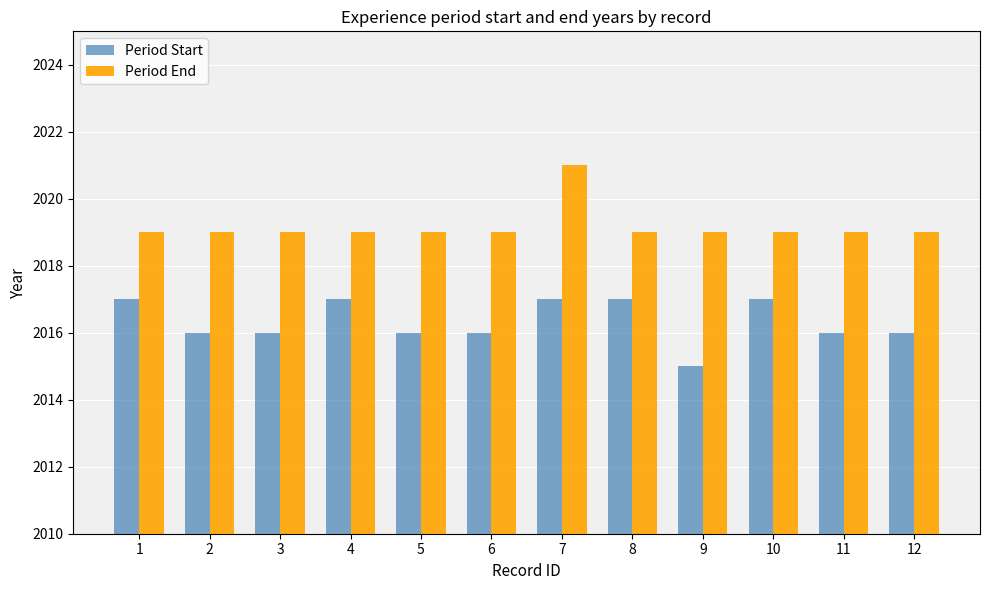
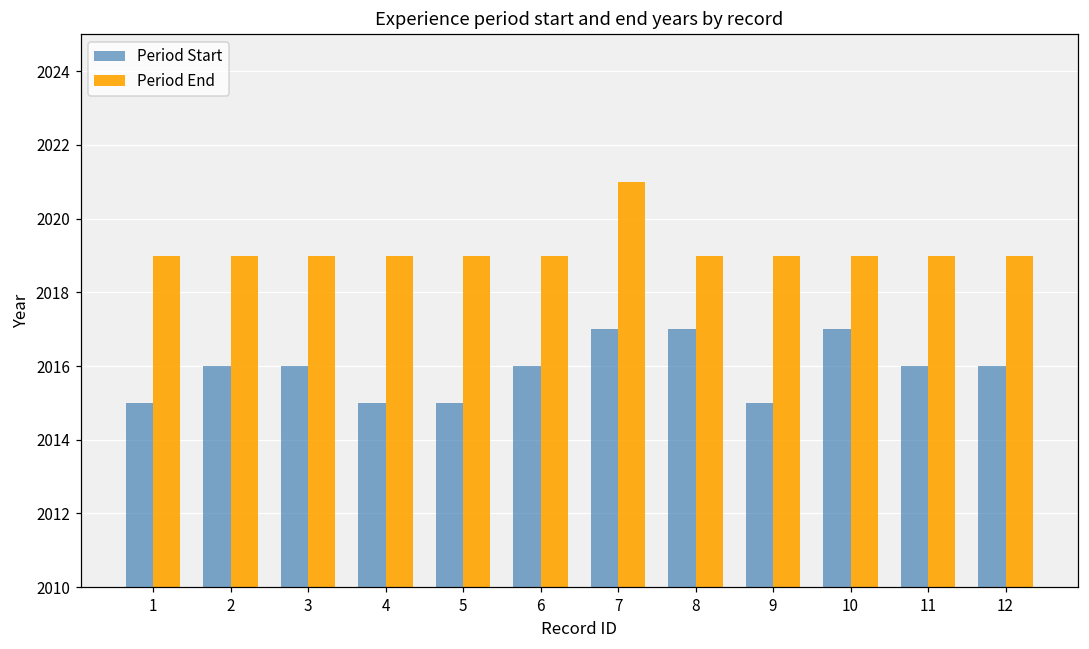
Period Start, 1: 2017 -> 2015
Period Start, 4: 2017 -> 2015
Period Start, 5: 2016 -> 2015
